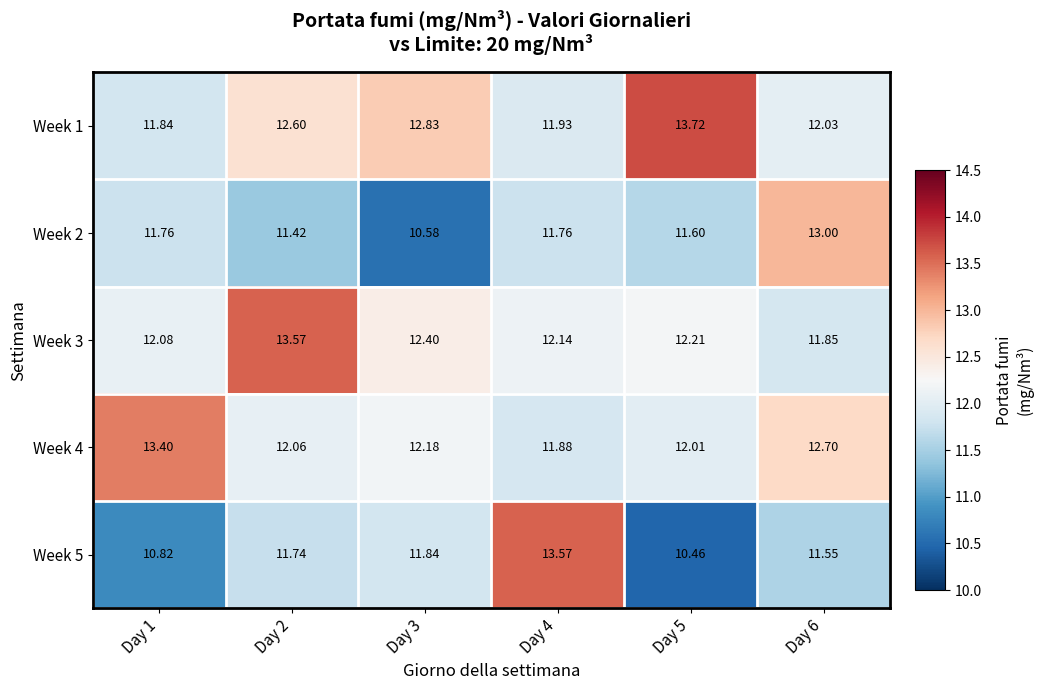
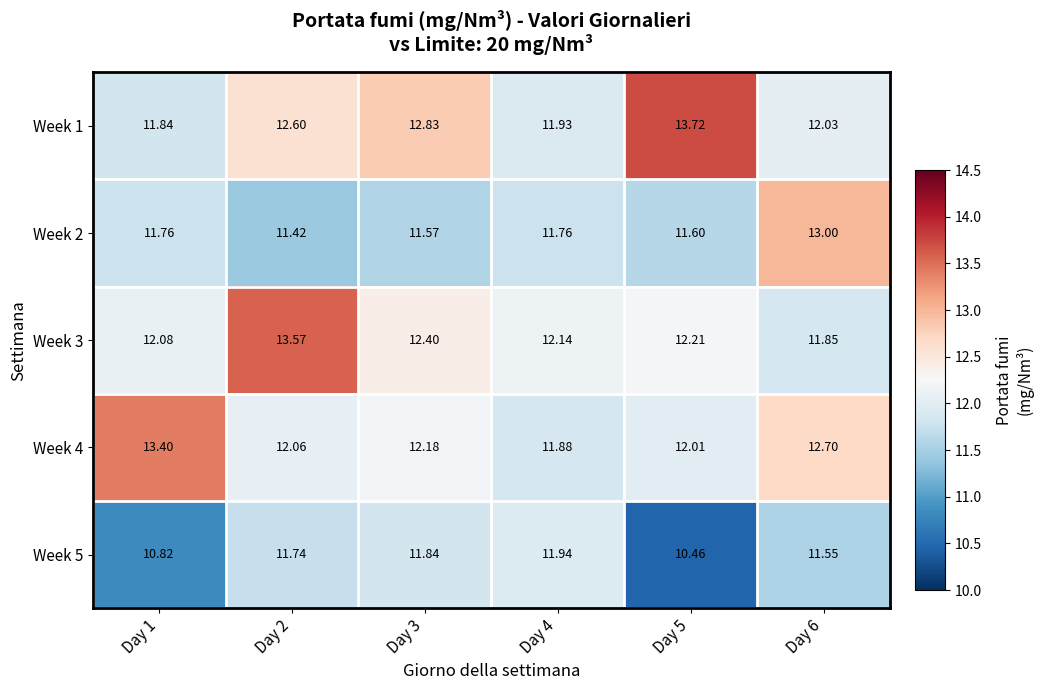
Week 2, Day 3: 10.58 -> 11.57
Week 5, Day 4: 13.57 -> 11.94
